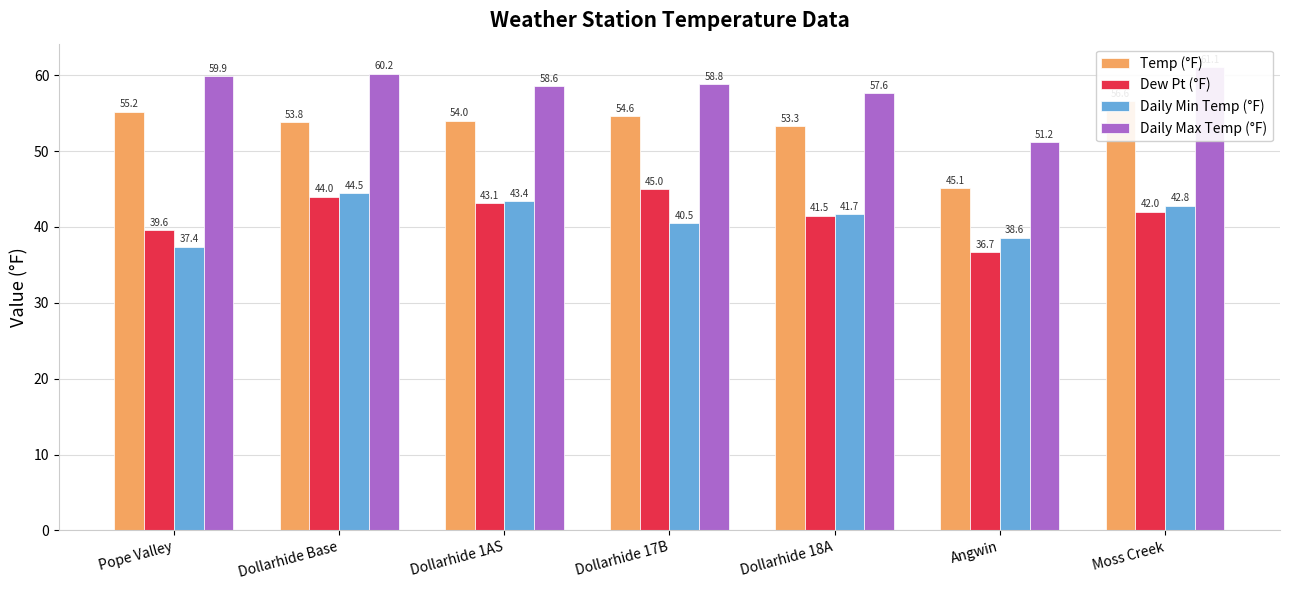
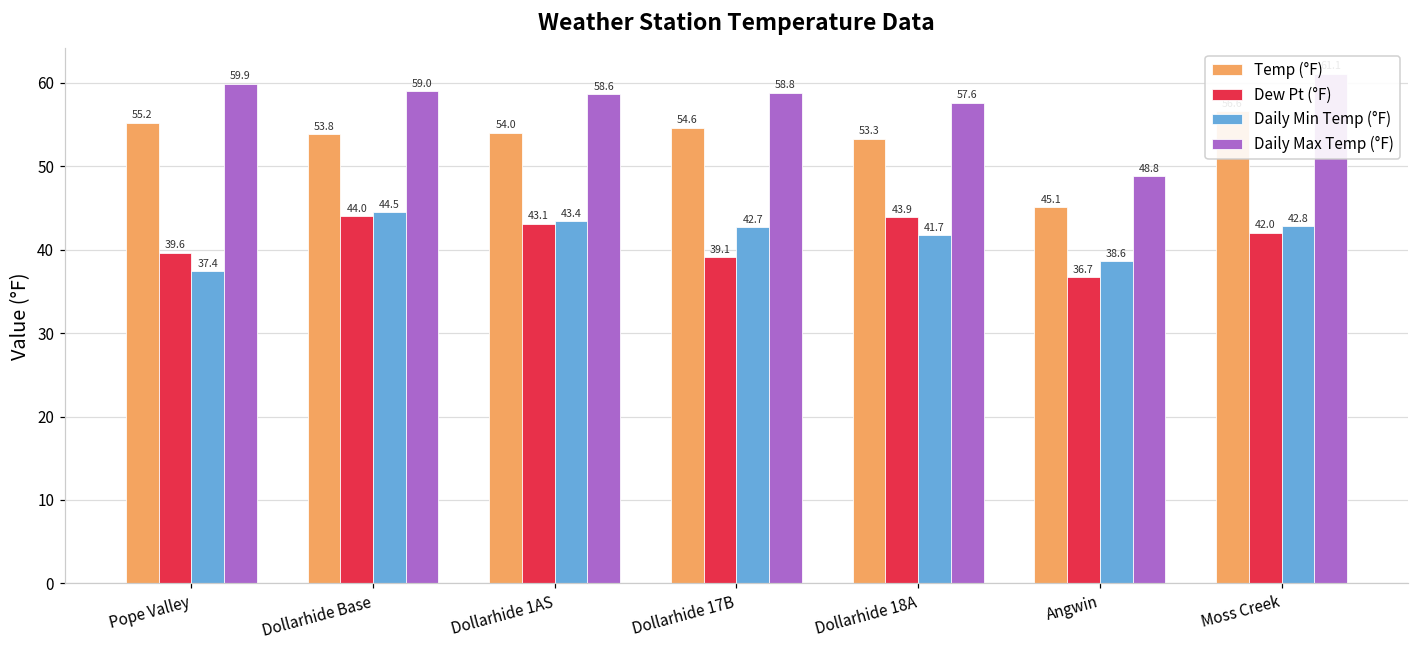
Daily Max Temp (°F), Dollarhide Base: 60.2 -> 59.0
Dew Pt (°F), Dollarhide 17B: 45.0 -> 39.1
Daily Min Temp (°F), Dollarhide 17B: 40.5 -> 42.7
Dew Pt (°F), Dollarhide 18A: 41.5 -> 43.9
Daily Max Temp (°F), Angwin: 51.2 -> 48.8
